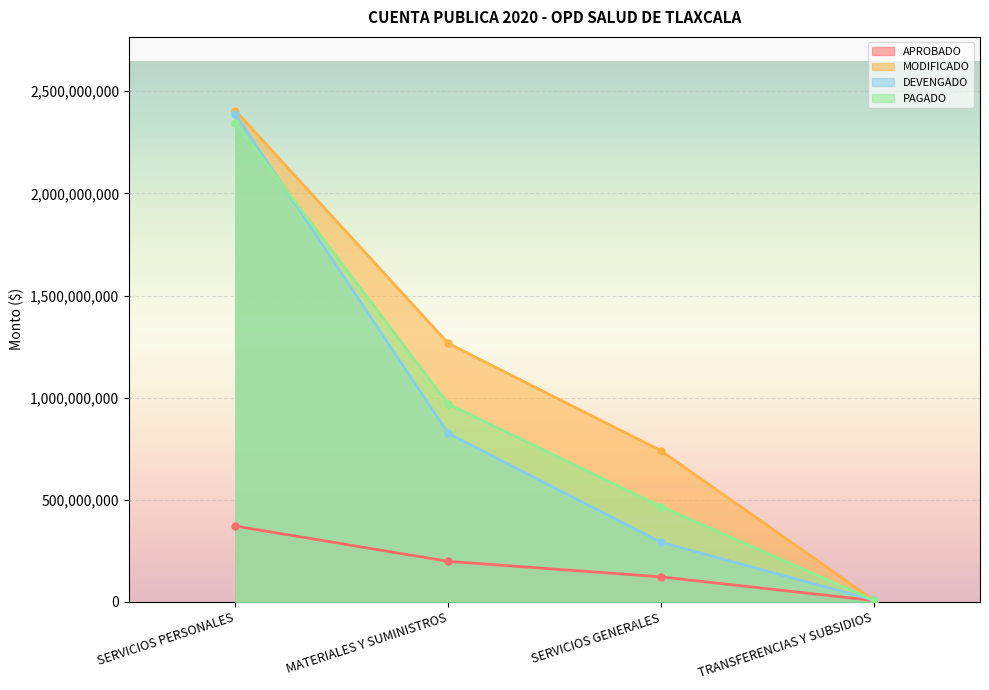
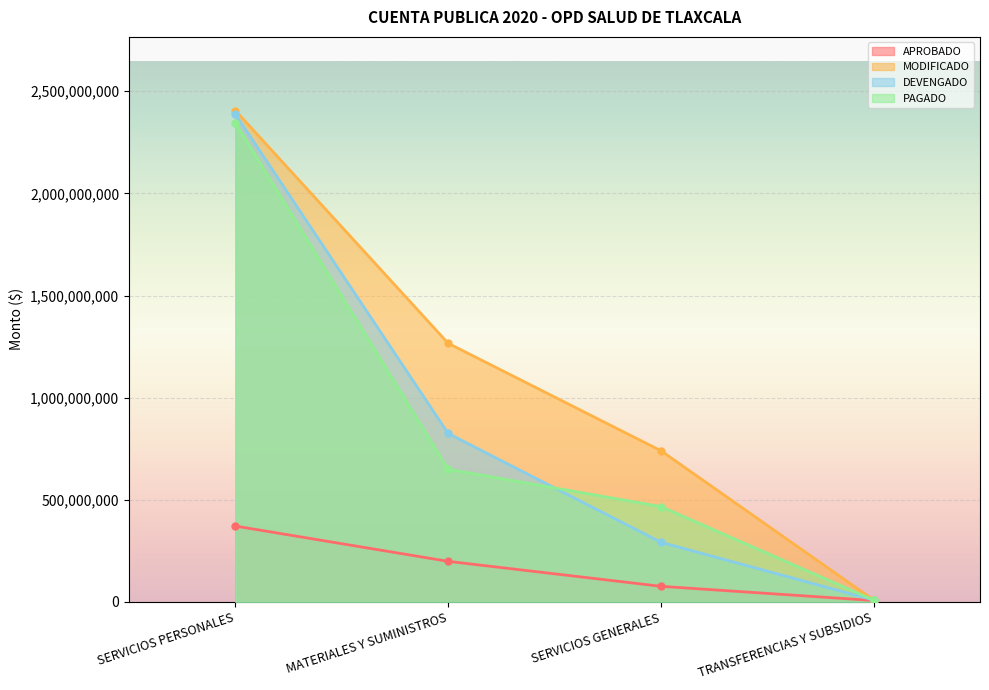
PAGADO, MATERIALES Y SUMINISTROS: 970,000,000 -> 650,000,000
APROBADO, SERVICIOS GENERALES: 120,000,000 -> 80,000,000
